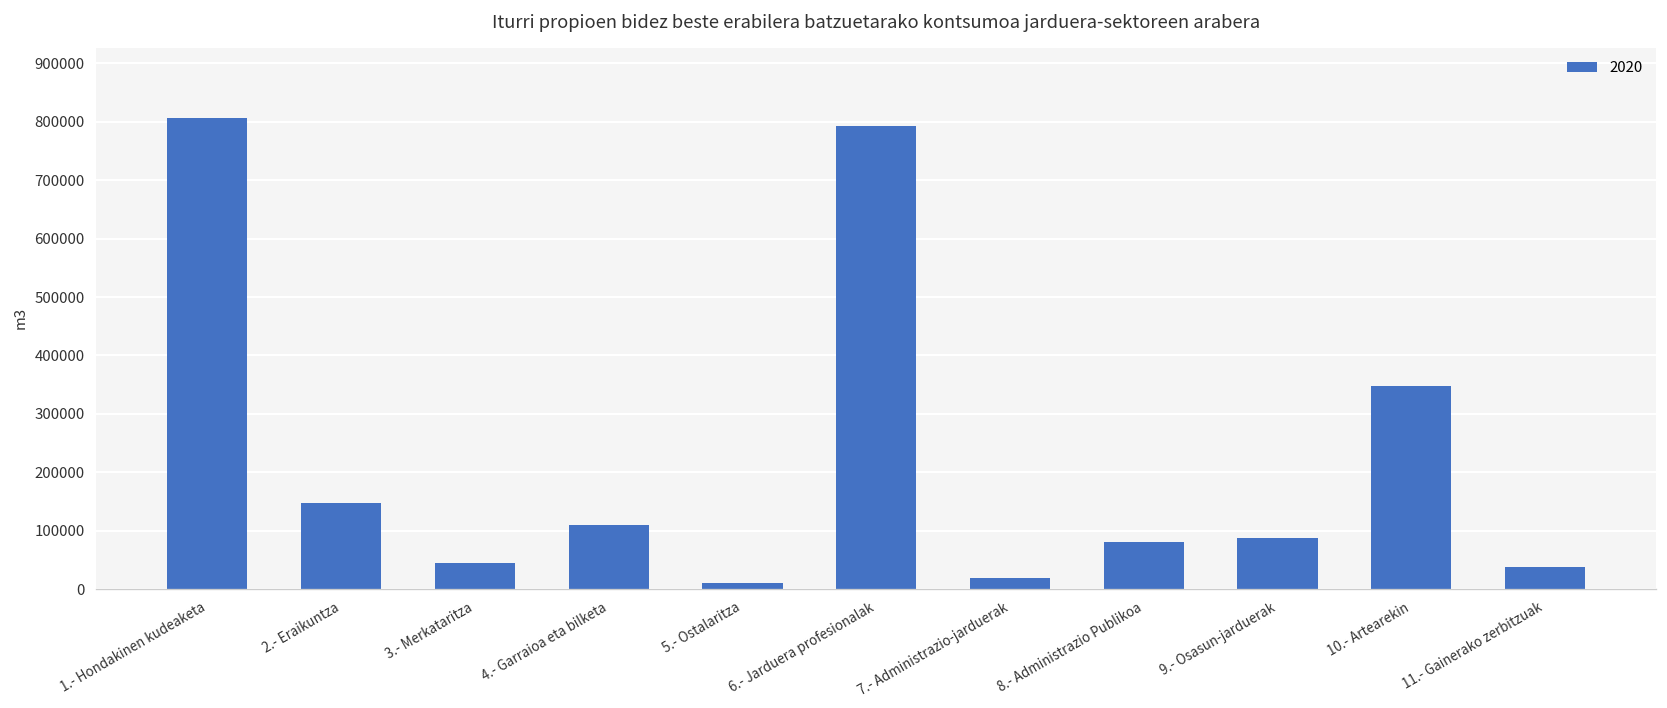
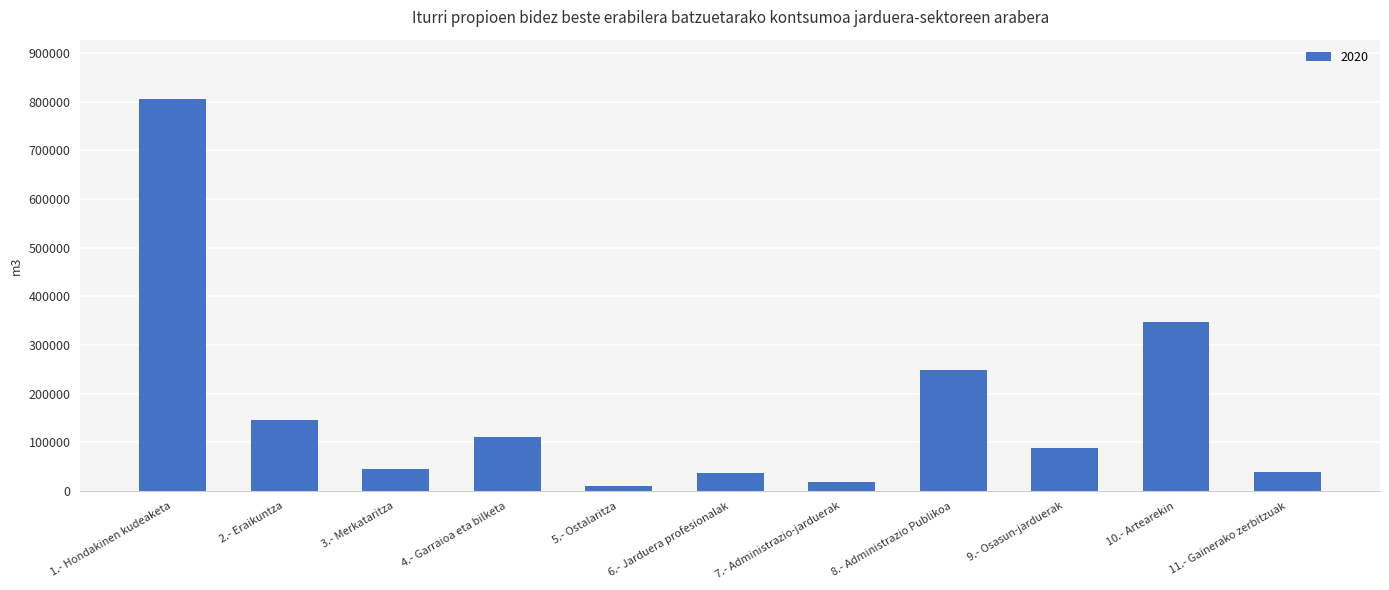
6.- Jarduera profesionalak: 790000 -> 40000
8.- Administrazio Publikoa: 80000 -> 250000
